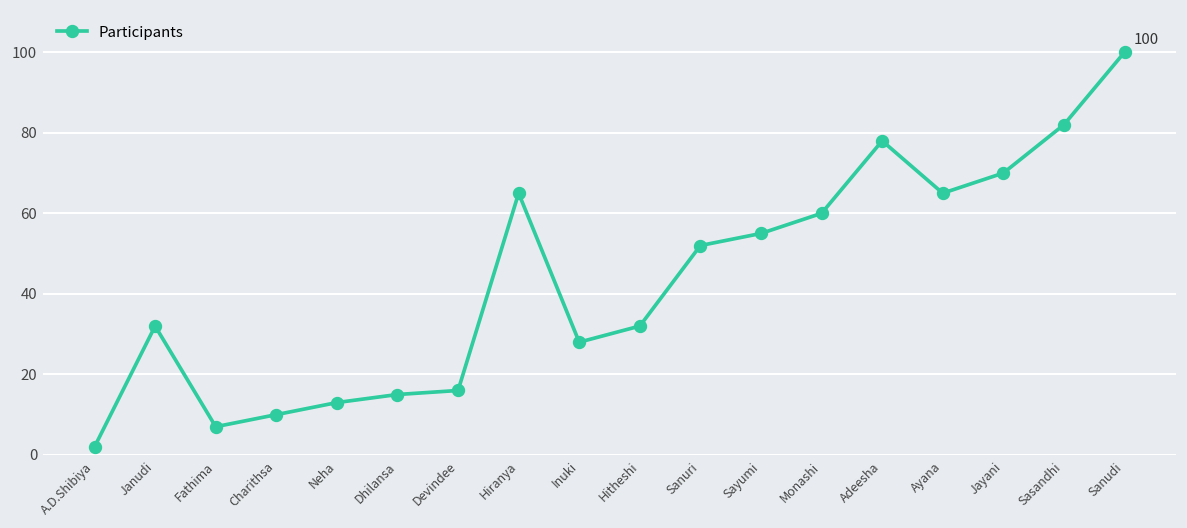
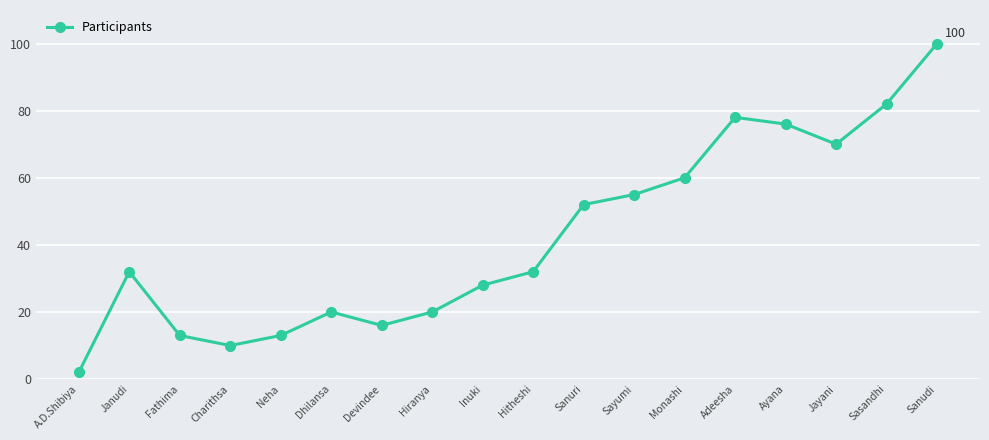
Fathima: 7 -> 13
Dhilansa: 15 -> 20
Hiranya: 65 -> 20
Ayana: 65 -> 76
